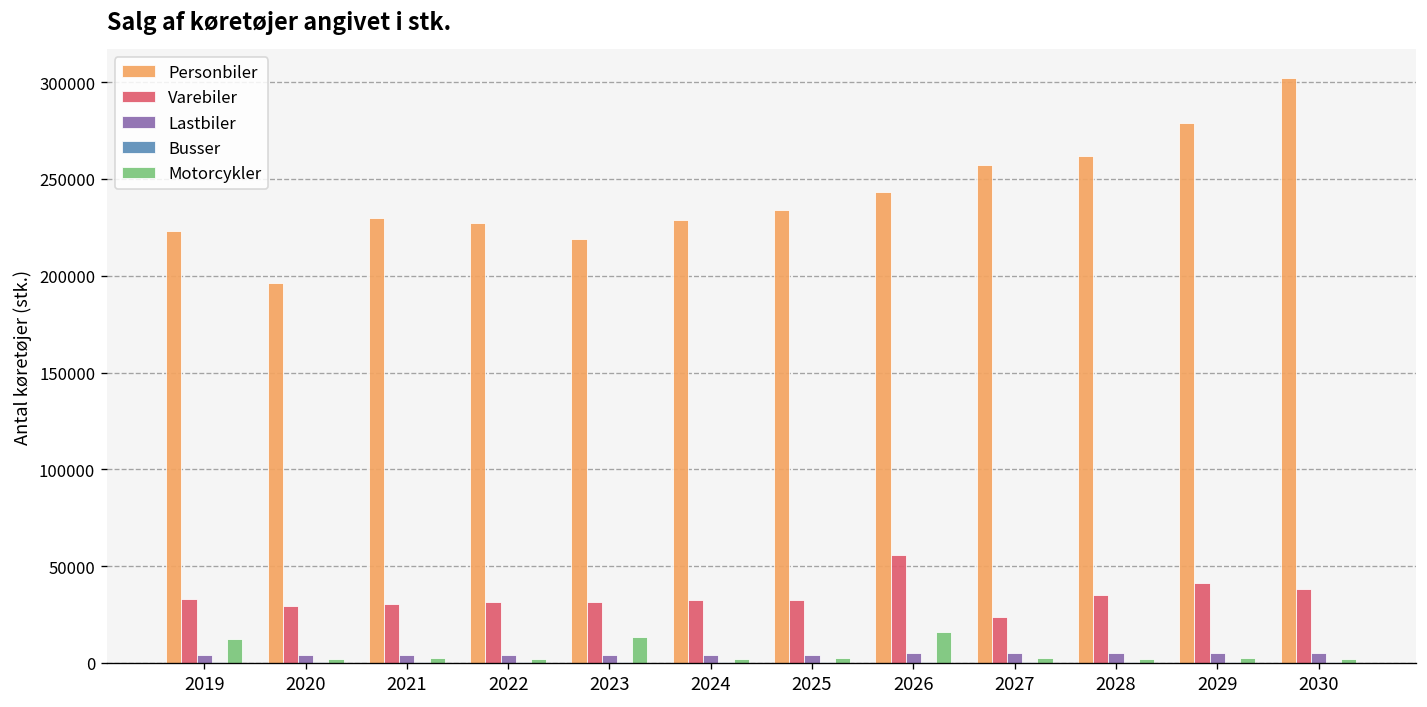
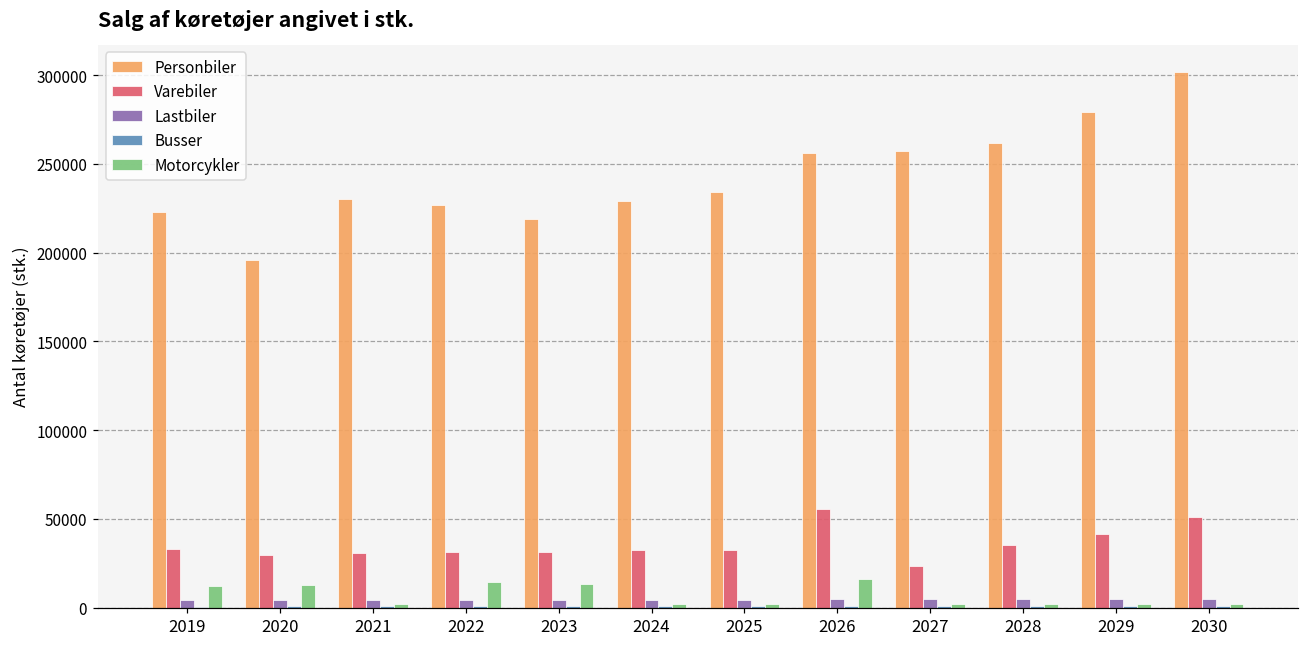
Motorcykler, 2020: 2000 -> 13000
Motorcykler, 2022: 2000 -> 14000
Personbiler, 2026: 243000 -> 256000
Varebiler, 2030: 38000 -> 51000
